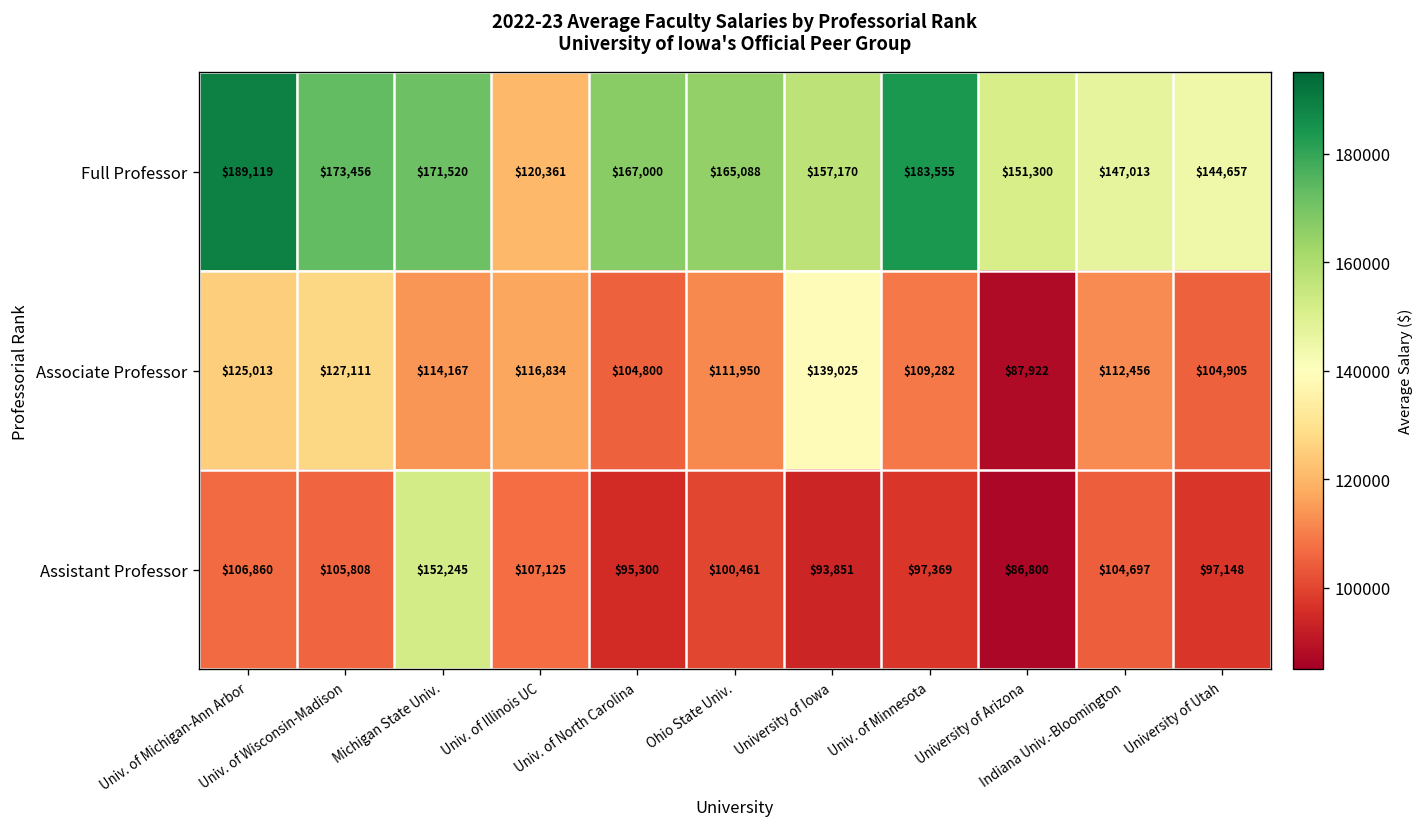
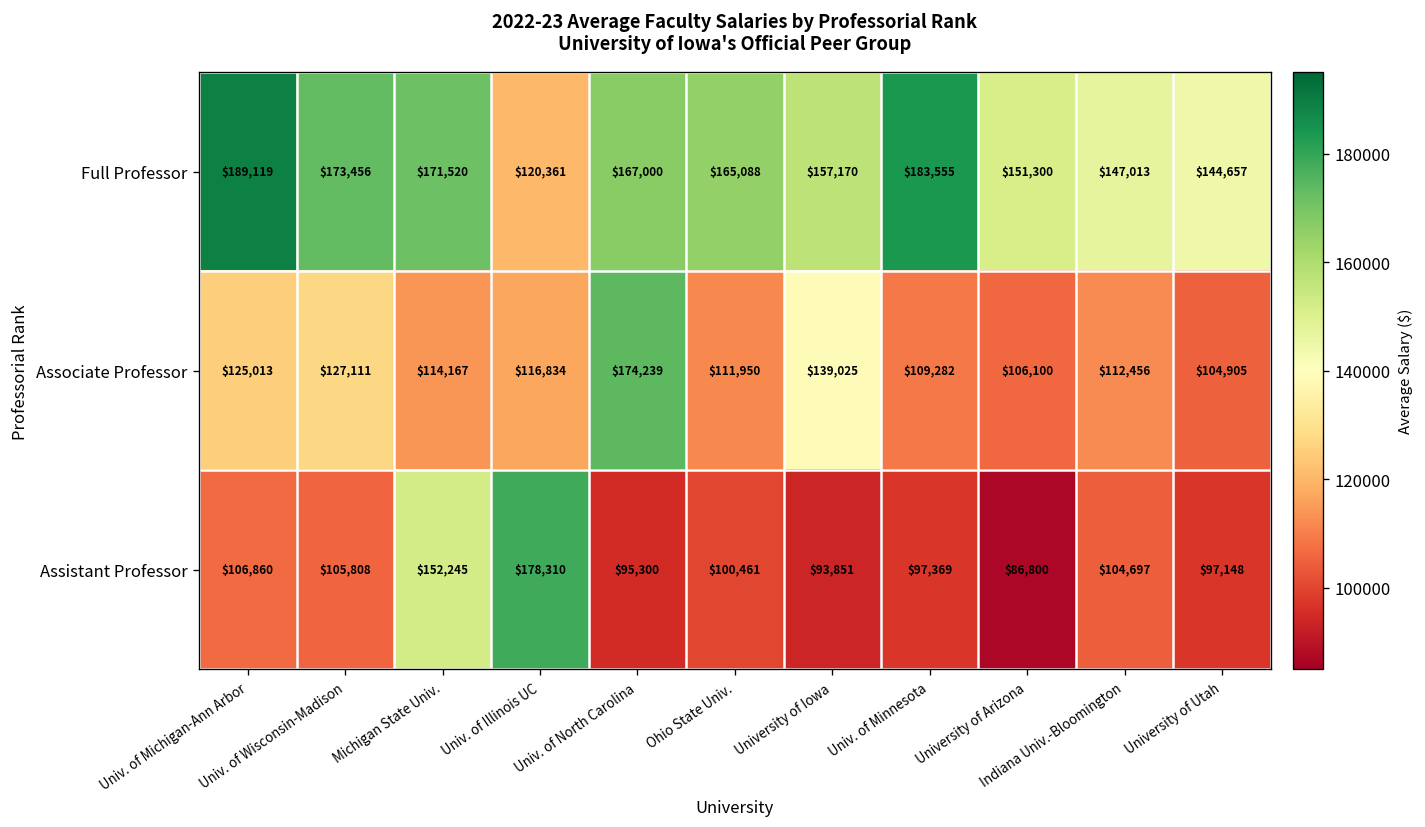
Associate Professor, Univ. of North Carolina: $104,800 -> $174,239
Associate Professor, University of Arizona: $87,922 -> $106,100
Assistant Professor, Univ. of Illinois UC: $107,125 -> $178,310
